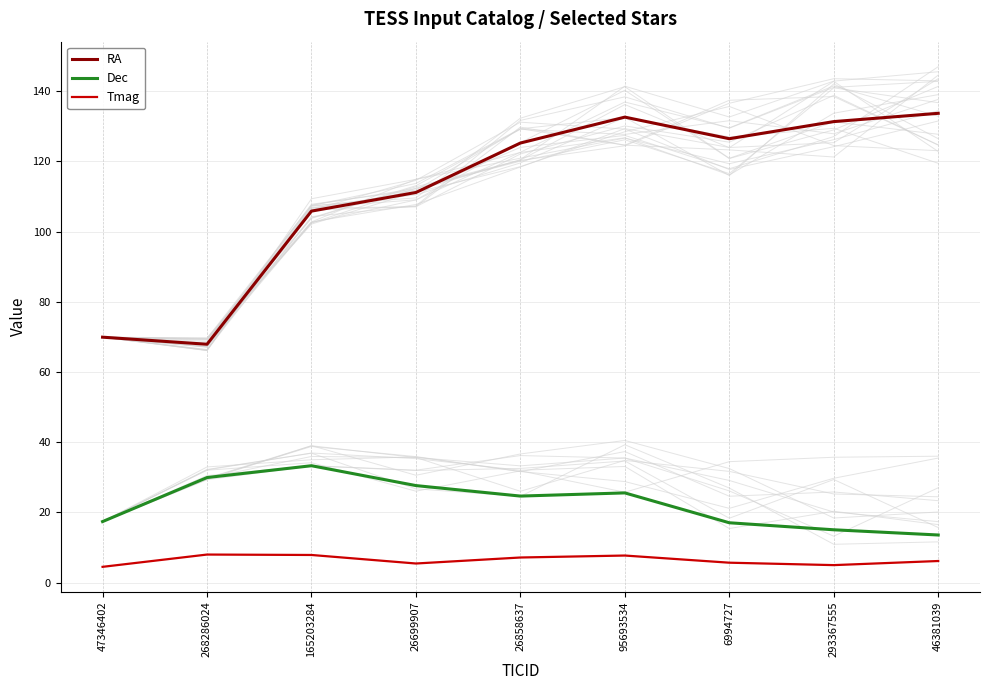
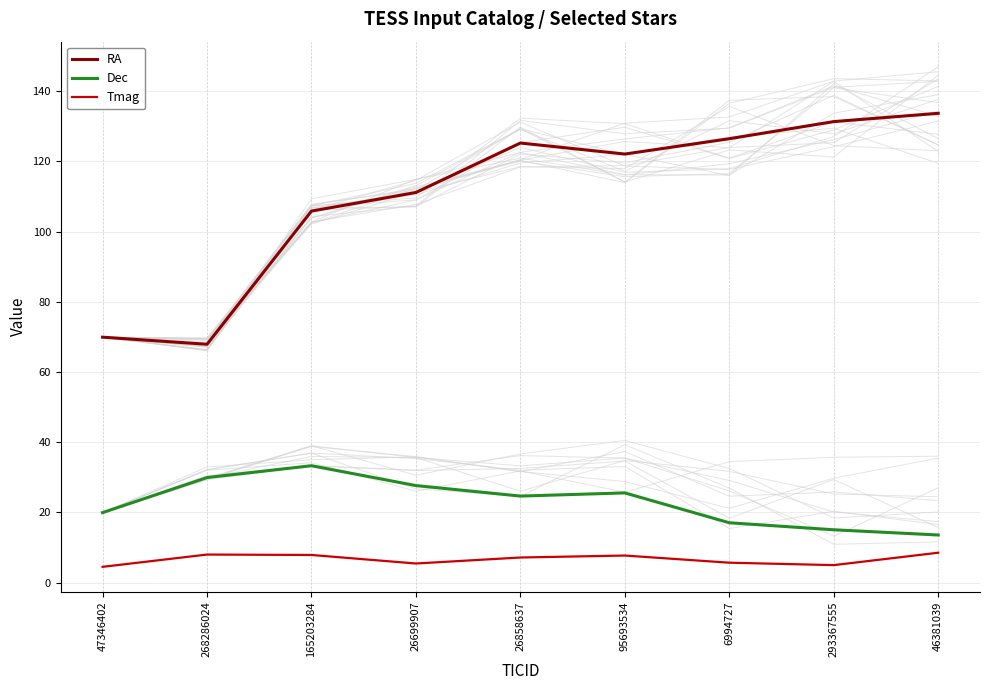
Dec, 47346402: 17 -> 20
RA, 95693534: 133 -> 122
Tmag, 46381039: 6 -> 9
